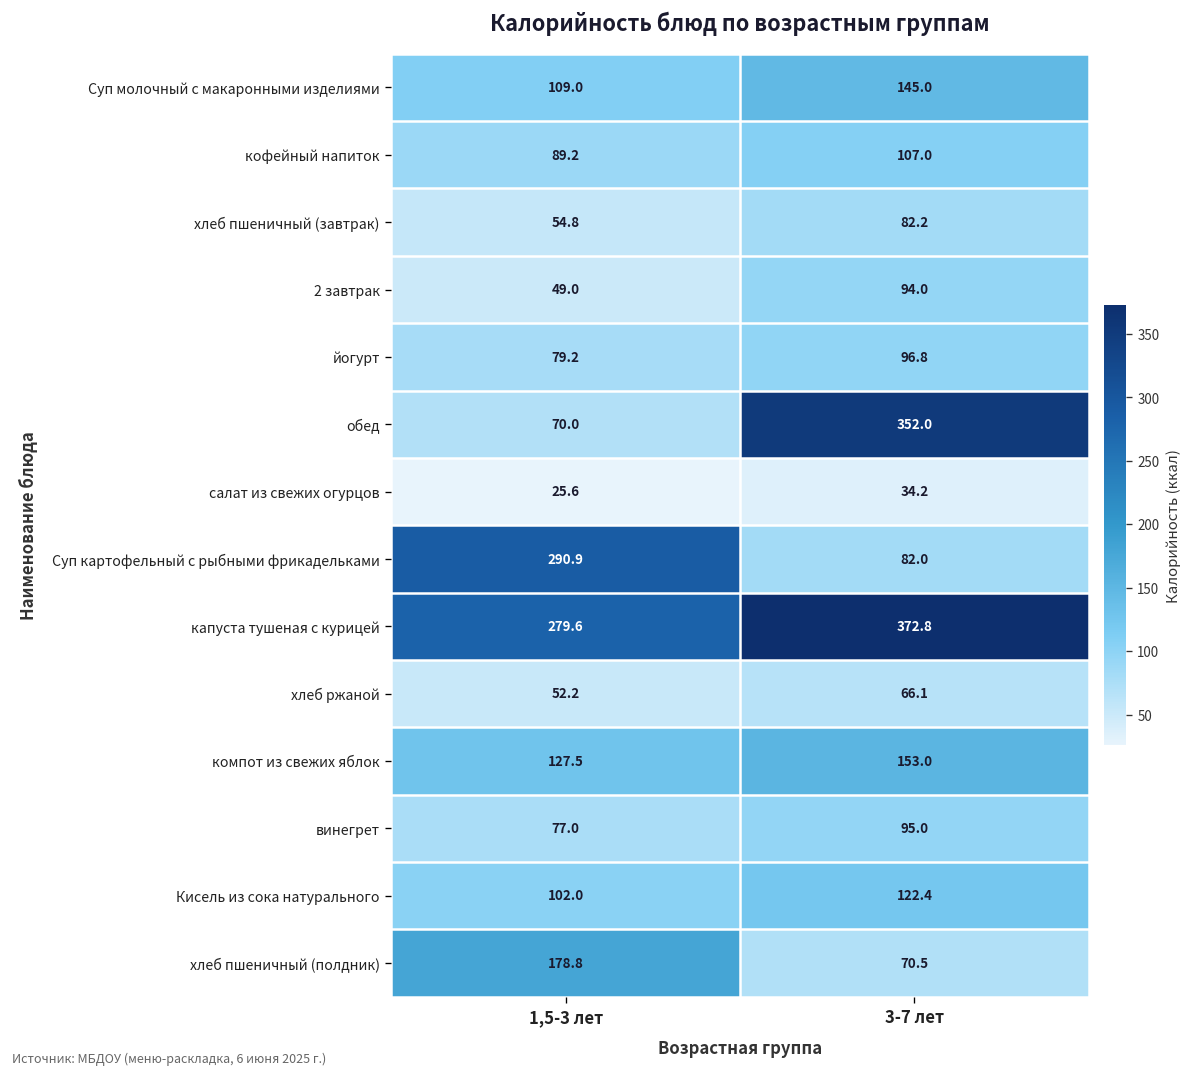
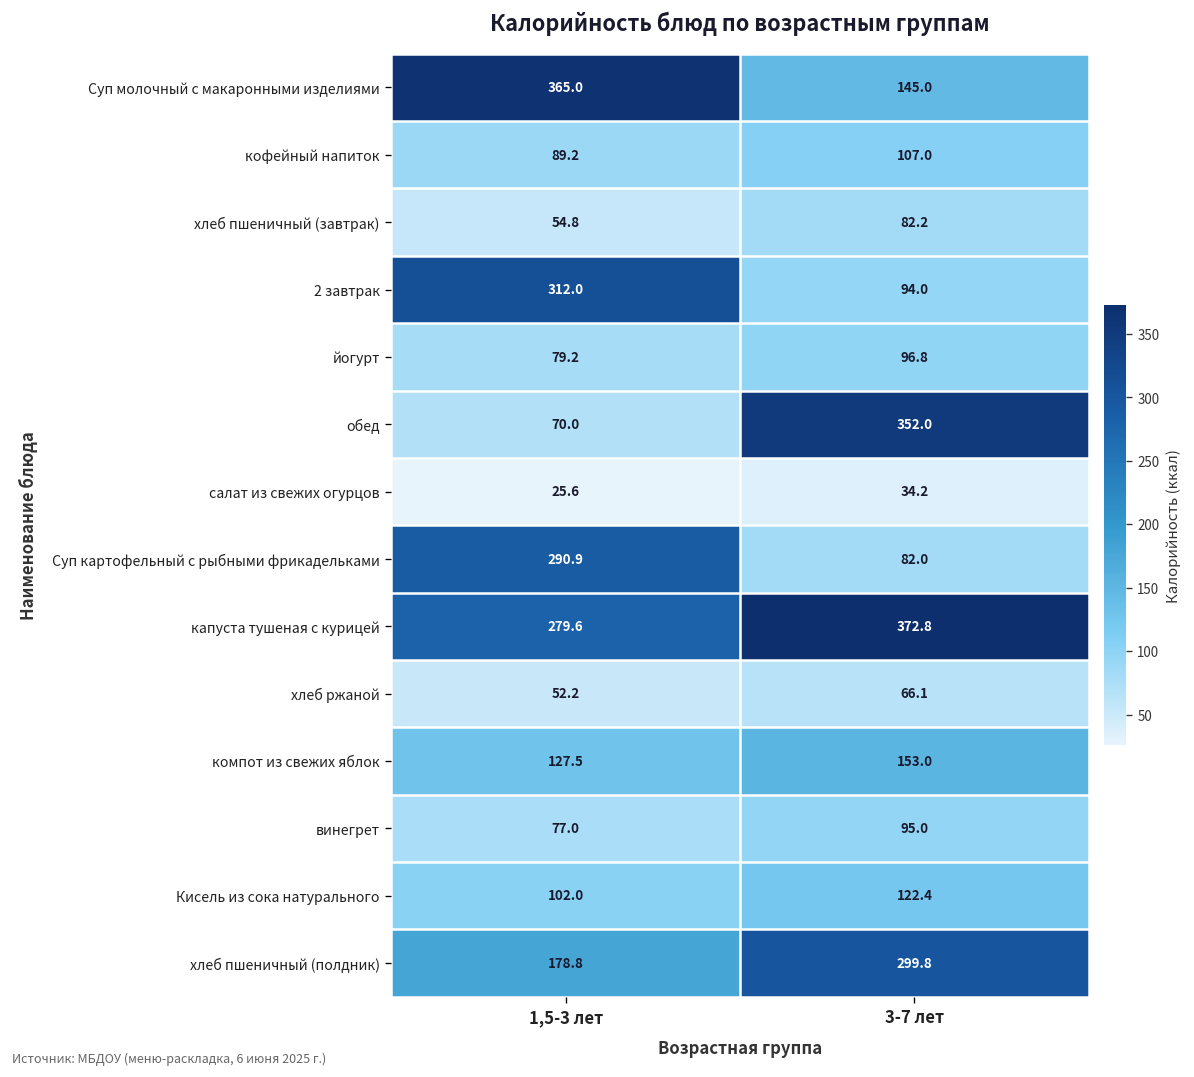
Суп молочный с макаронными изделиями, 1,5-3 лет: 109.0 -> 365.0
2 завтрак, 1,5-3 лет: 49.0 -> 312.0
хлеб пшеничный (полдник), 3-7 лет: 70.5 -> 299.8
